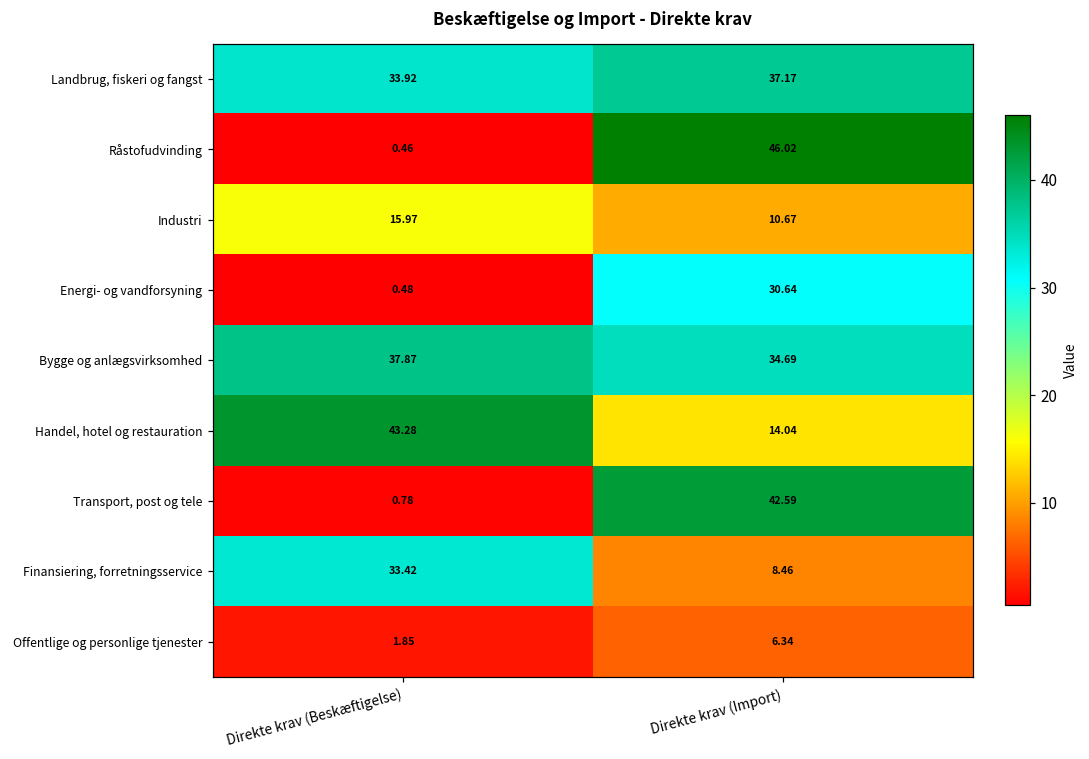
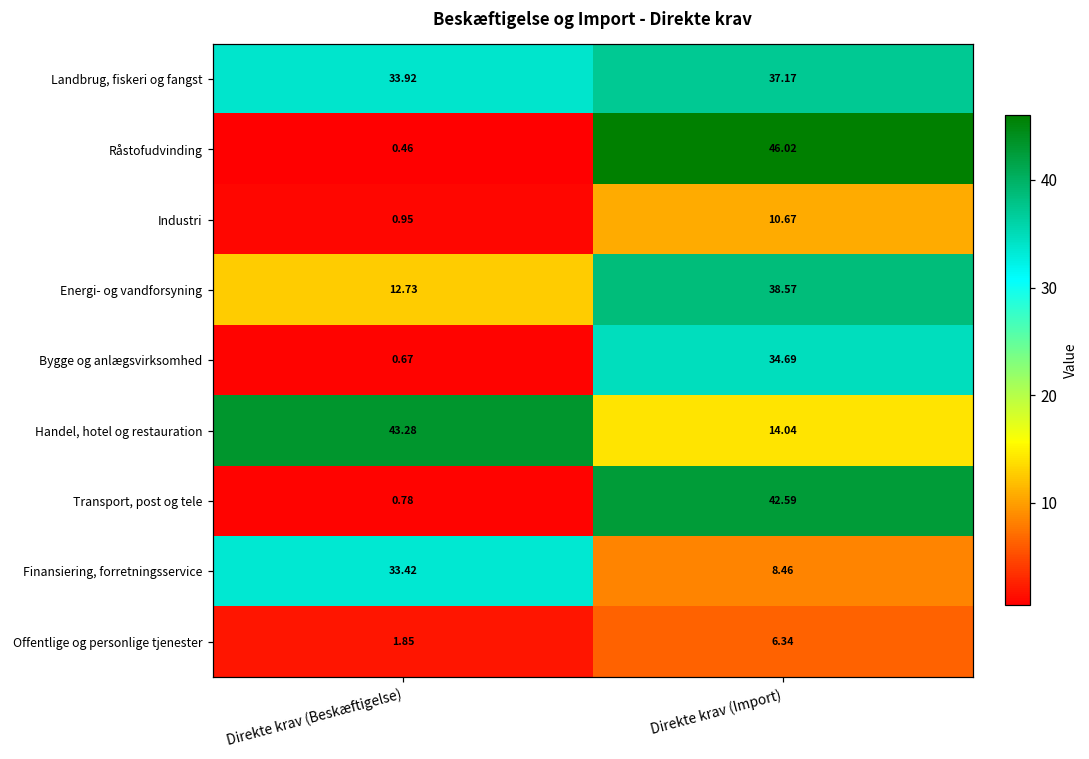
Industri, Direkte krav (Beskæftigelse): 15.97 -> 0.95
Energi- og vandforsyning, Direkte krav (Beskæftigelse): 0.48 -> 12.73
Energi- og vandforsyning, Direkte krav (Import): 30.64 -> 38.57
Bygge og anlægsvirksomhed, Direkte krav (Beskæftigelse): 37.87 -> 0.67
